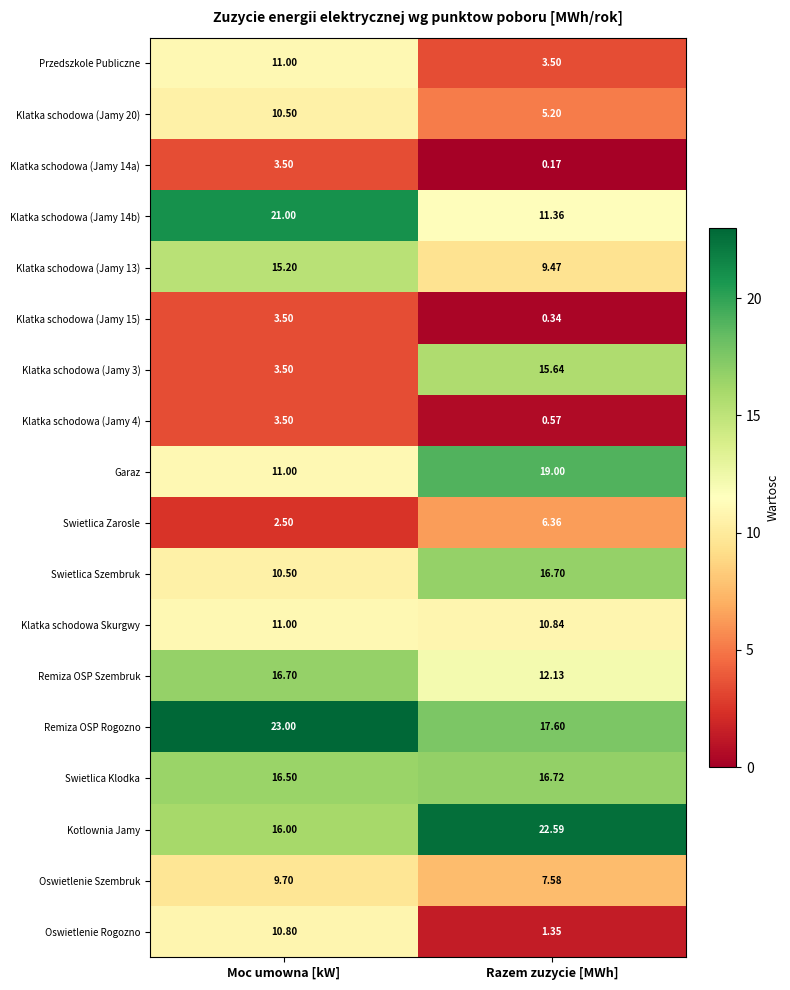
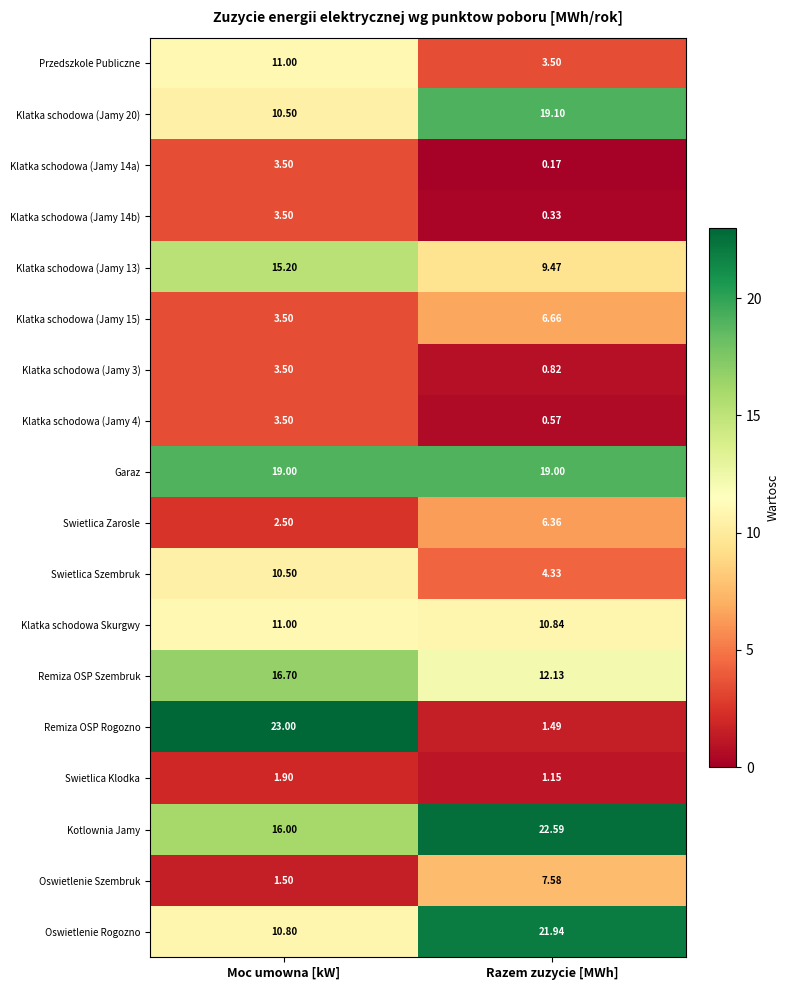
Klatka schodowa (Jamy 20), Razem zuzycie [MWh]: 5.20 -> 19.10
Klatka schodowa (Jamy 14b), Moc umowna [kW]: 21.00 -> 3.50
Klatka schodowa (Jamy 14b), Razem zuzycie [MWh]: 11.36 -> 0.33
Klatka schodowa (Jamy 15), Razem zuzycie [MWh]: 0.34 -> 6.66
Klatka schodowa (Jamy 3), Razem zuzycie [MWh]: 15.64 -> 0.82
Garaz, Moc umowna [kW]: 11.00 -> 19.00
Swietlica Szembruk, Razem zuzycie [MWh]: 16.70 -> 4.33
Remiza OSP Rogozno, Razem zuzycie [MWh]: 17.60 -> 1.49
Swietlica Klodka, Moc umowna [kW]: 16.50 -> 1.90
Swietlica Klodka, Razem zuzycie [MWh]: 16.72 -> 1.15
Oswietlenie Szembruk, Moc umowna [kW]: 9.70 -> 1.50
Oswietlenie Rogozno, Razem zuzycie [MWh]: 1.35 -> 21.94
